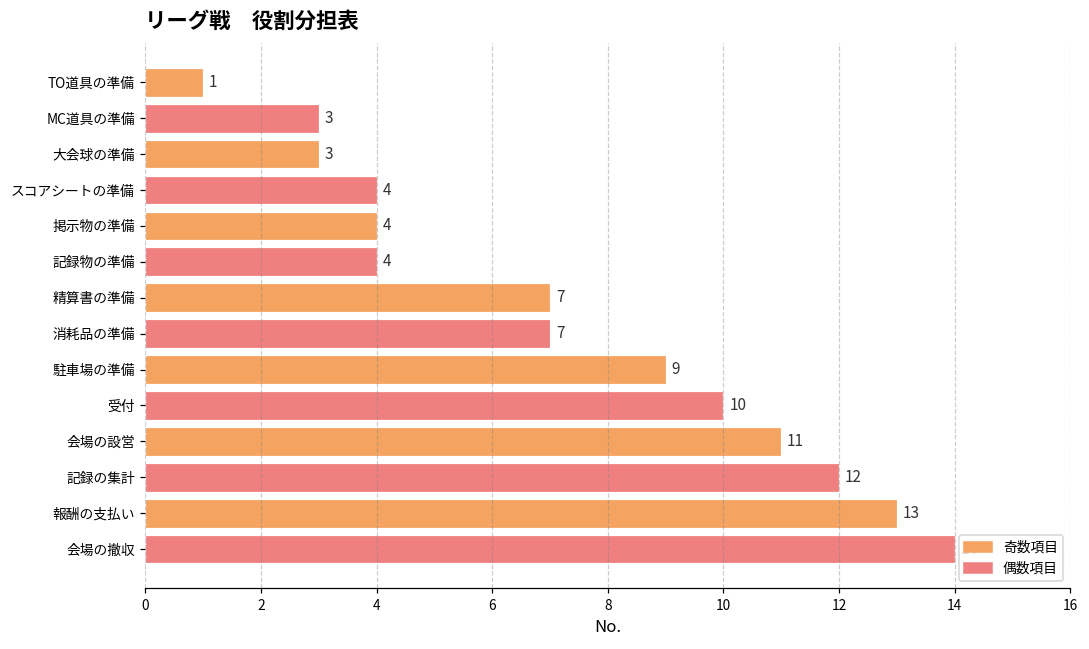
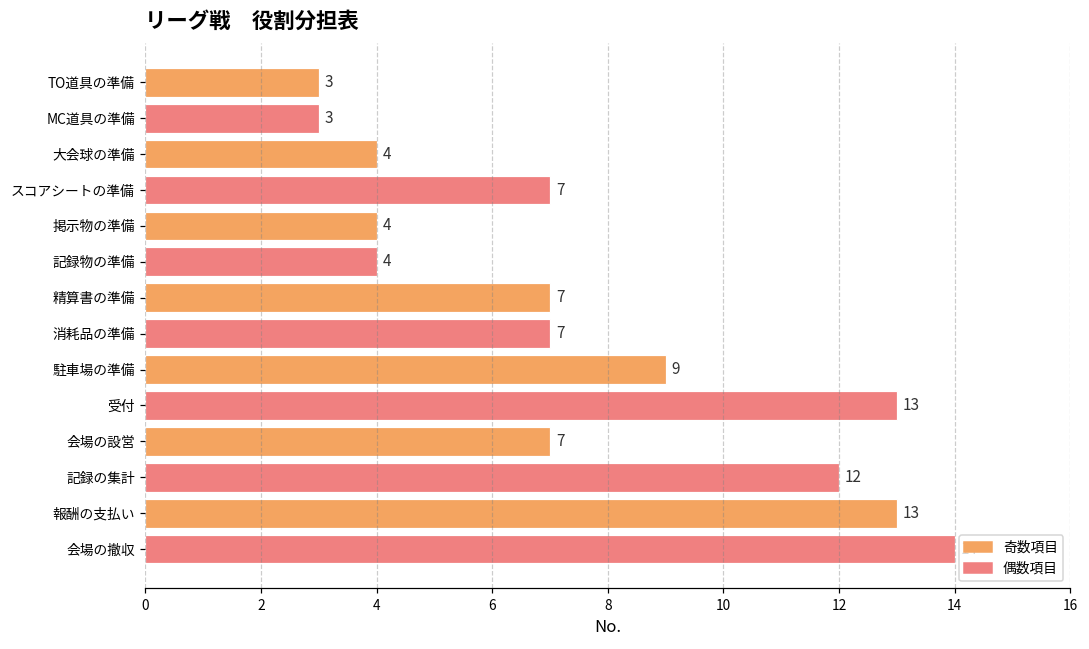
TO道具の準備: 1 -> 3
大会球の準備: 3 -> 4
スコアシートの準備: 4 -> 7
受付: 10 -> 13
会場の設営: 11 -> 7
